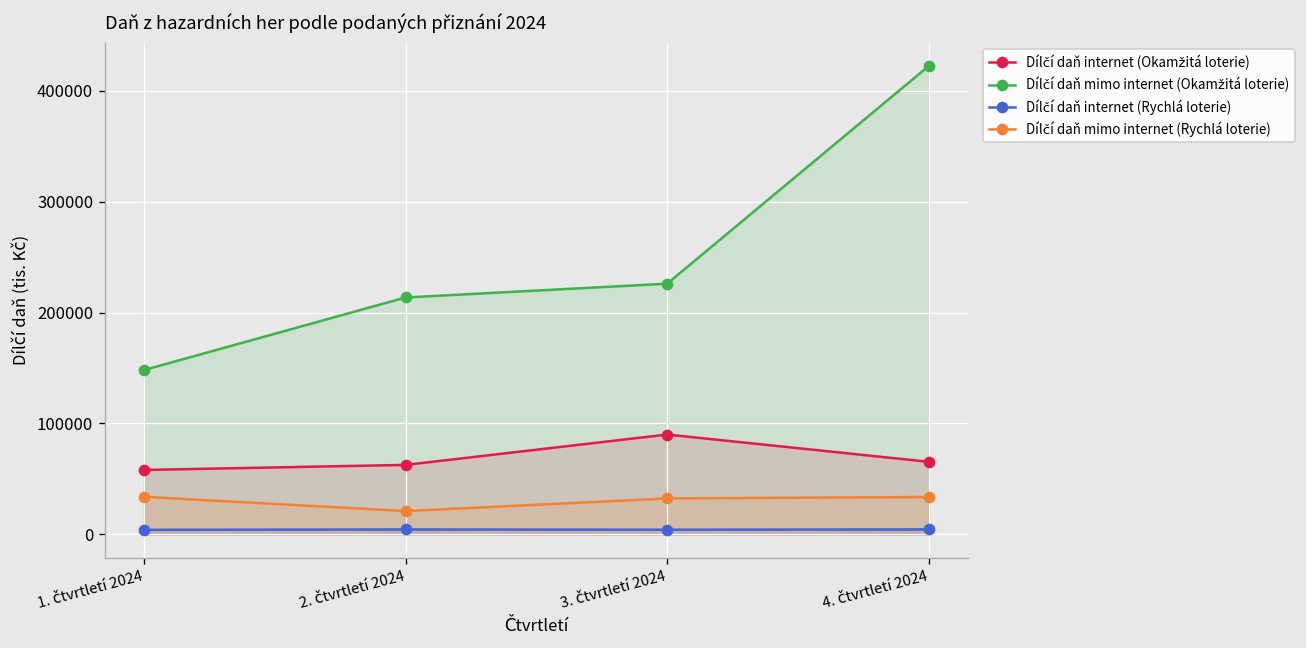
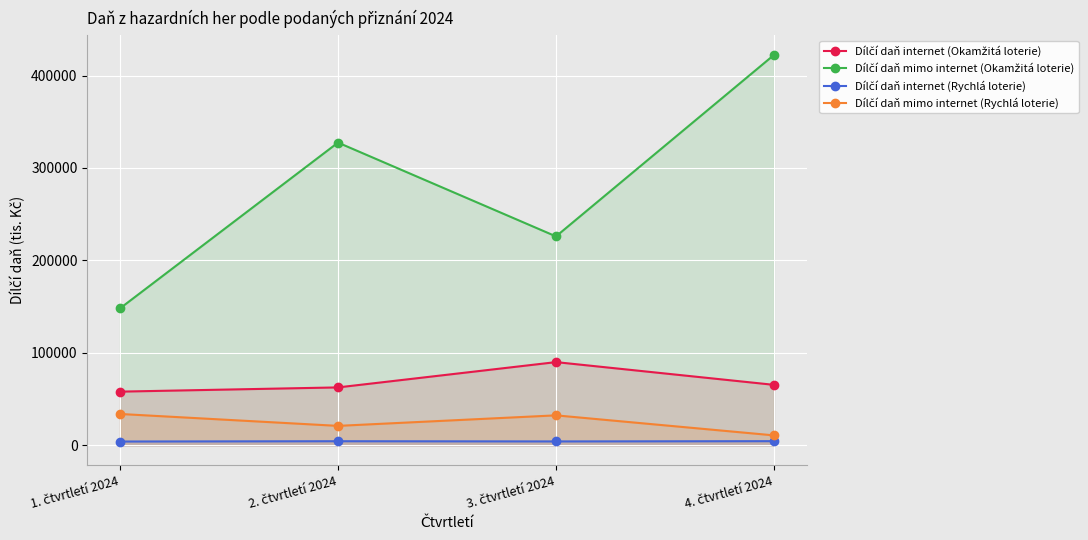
Dílčí daň mimo internet (Okamžitá loterie), 2. čtvrtletí 2024: 210000 -> 330000
Dílčí daň mimo internet (Rychlá loterie), 4. čtvrtletí 2024: 30000 -> 10000
